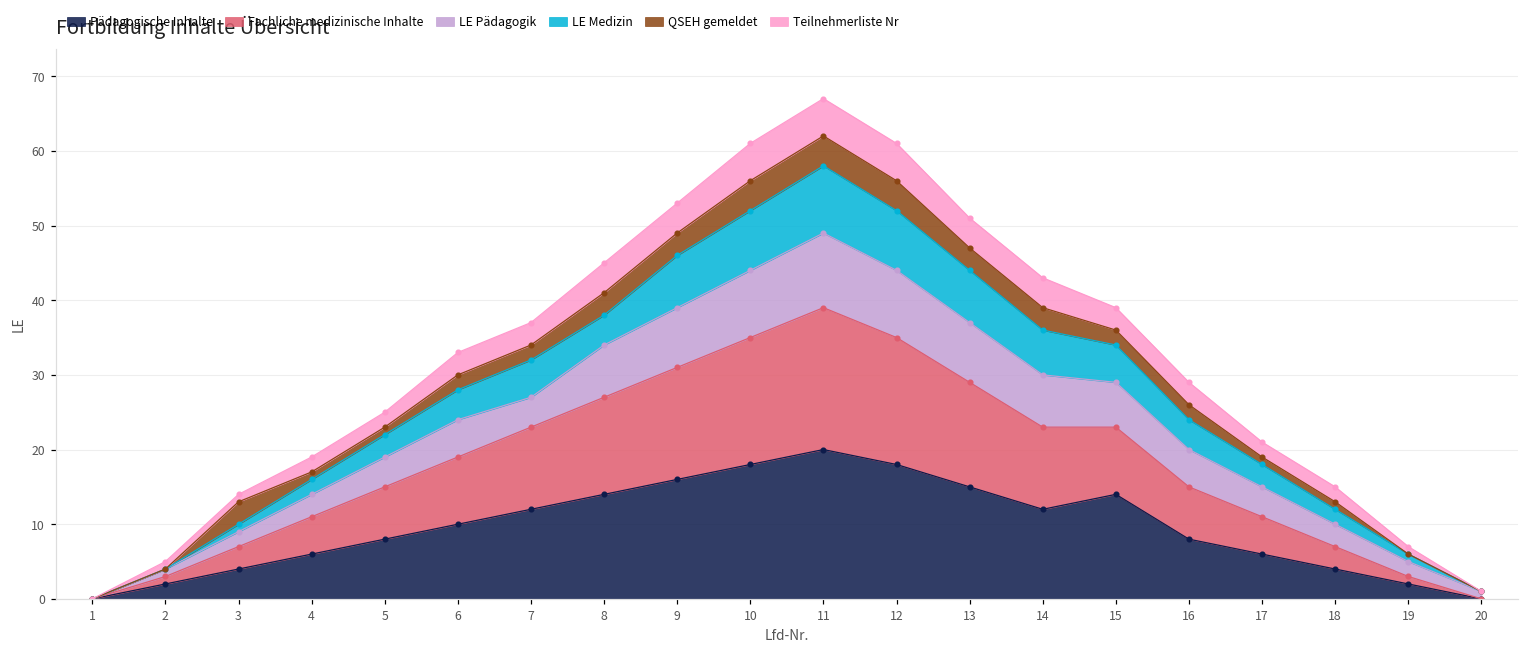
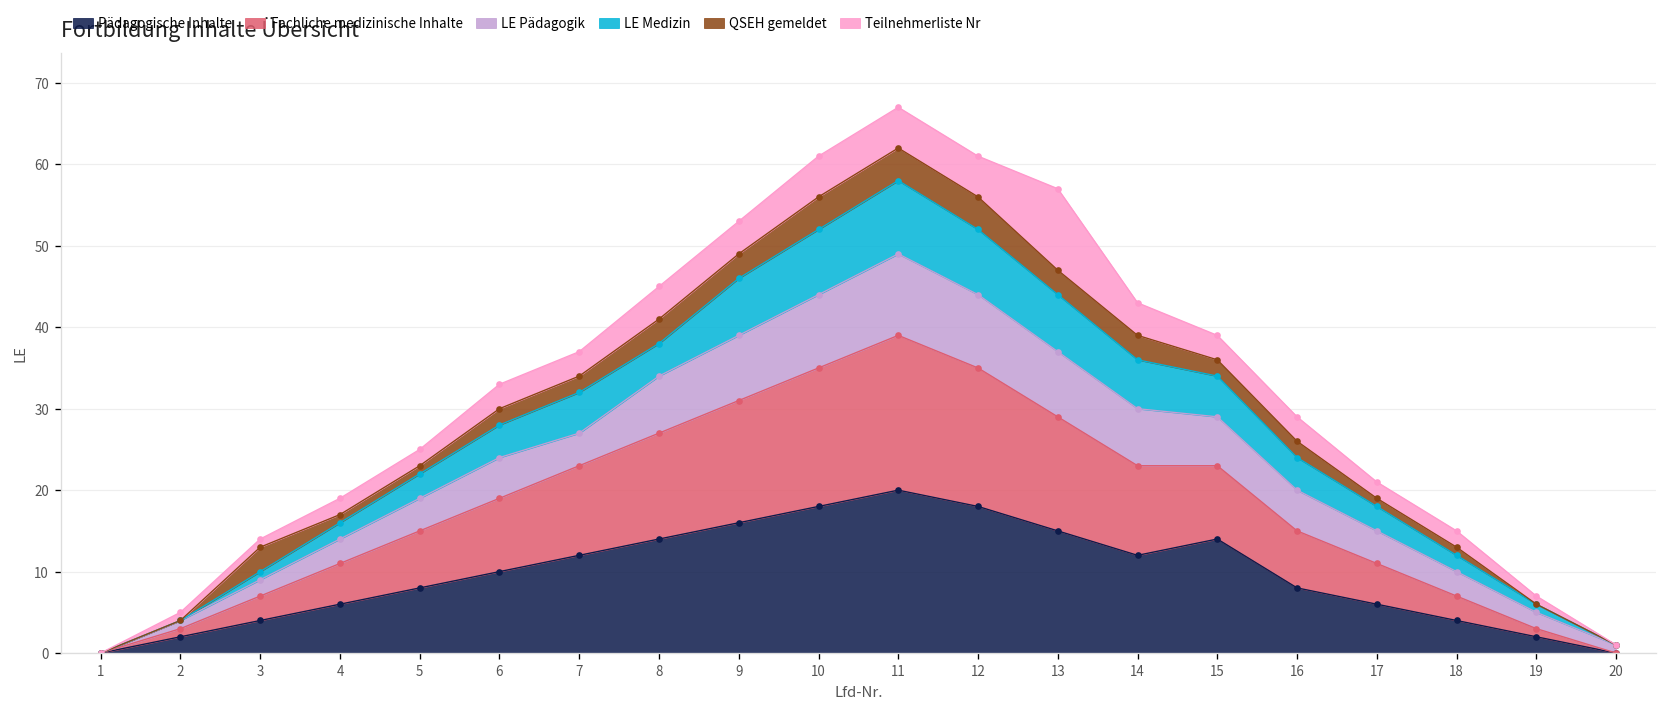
Teilnehmerliste Nr, 13: 4 -> 10
